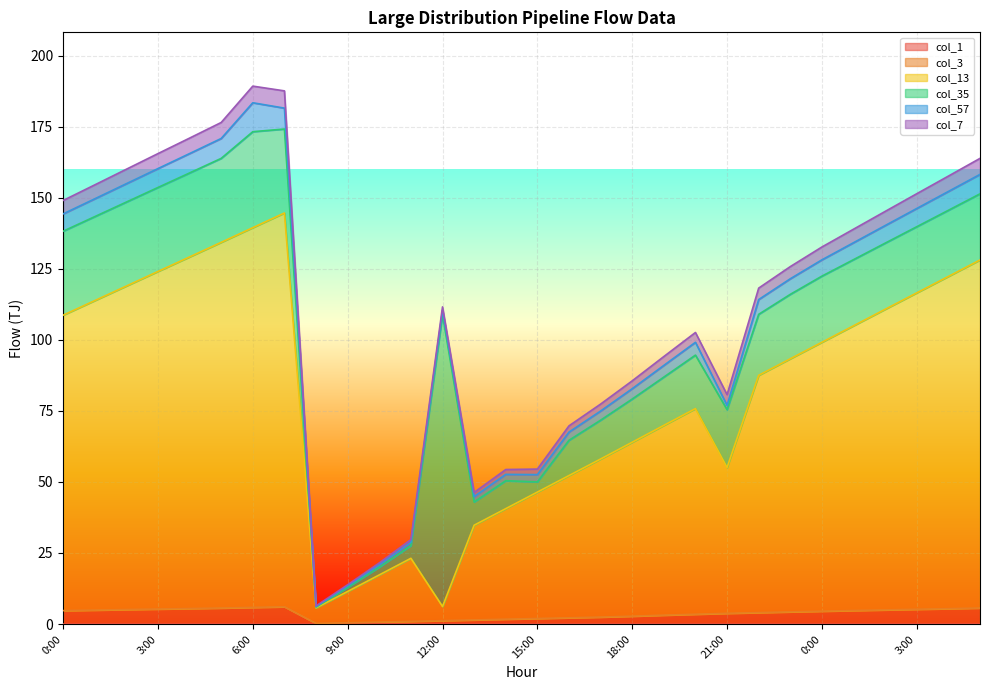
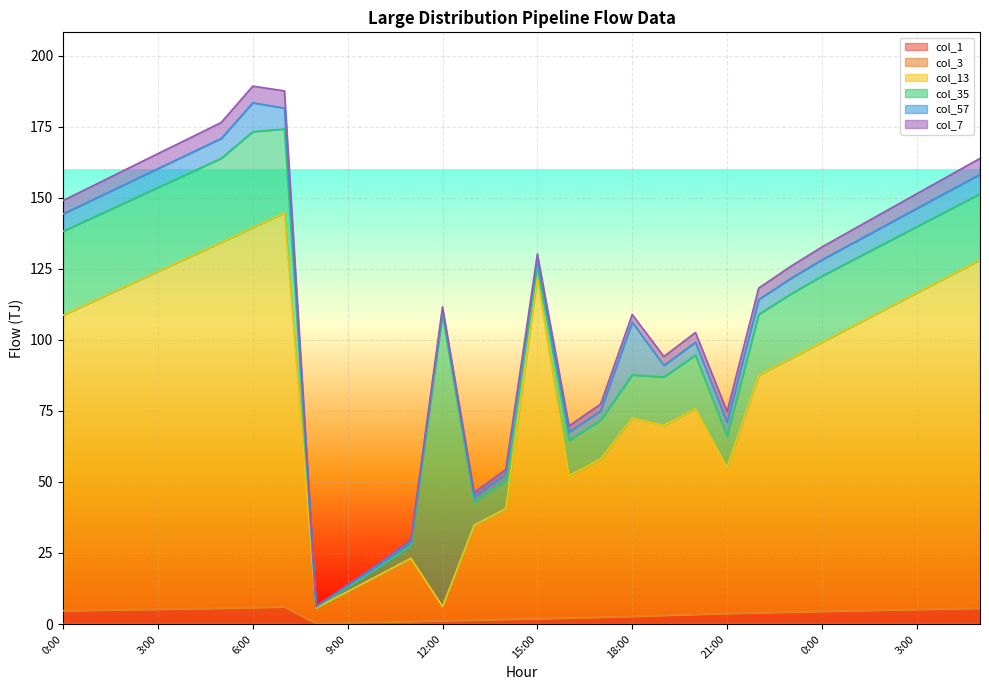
col_13, 15:00: 44 -> 120
col_13, 18:00: 61 -> 70
col_57, 18:00: 4 -> 19
col_35, 21:00: 20 -> 11
col_57, 21:00: 2 -> 5
